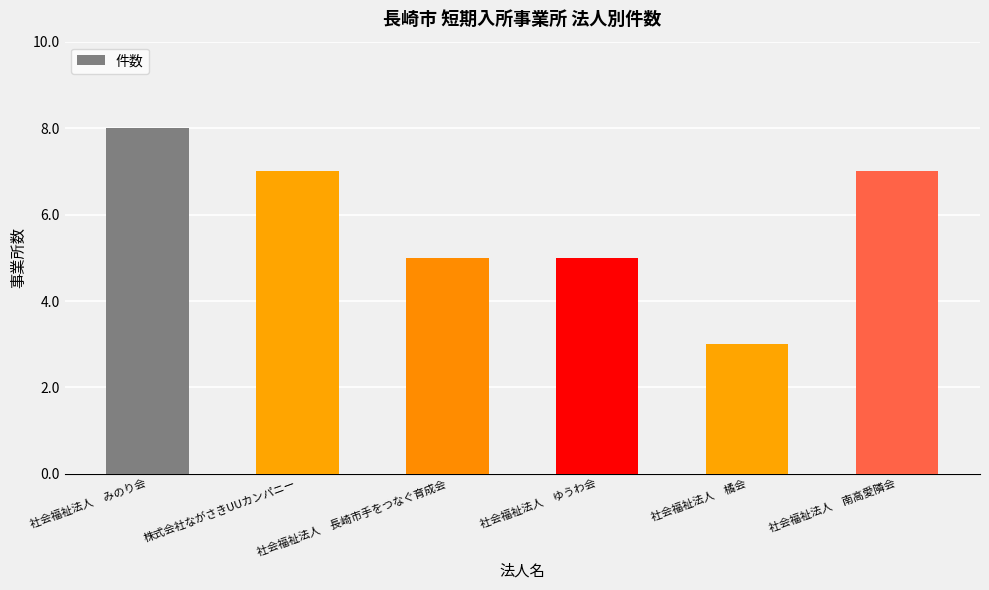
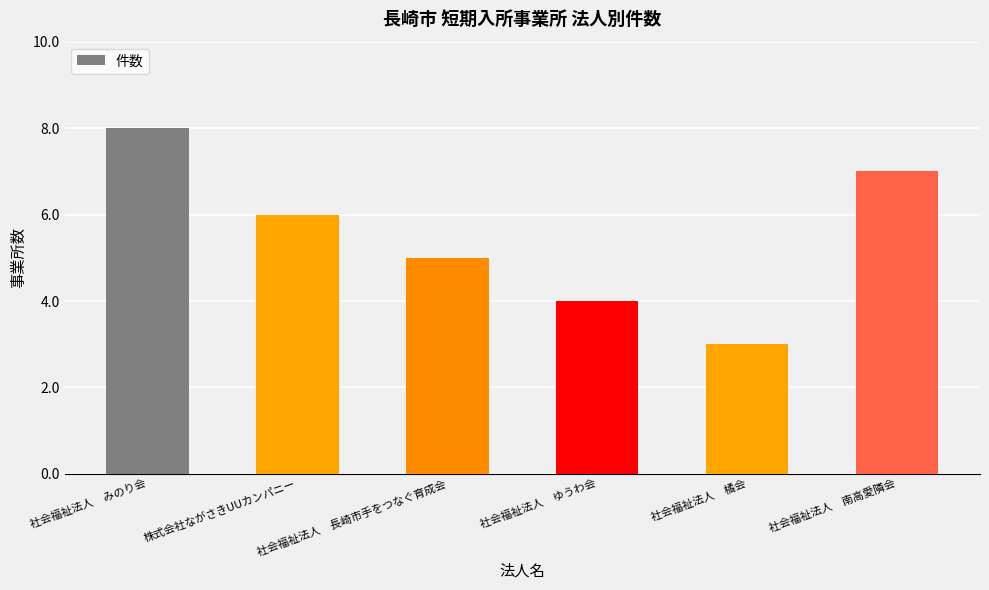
株式会社ながさきUUカンパニー: 7 -> 6
社会福祉法人 ゆうわ会: 5 -> 4
